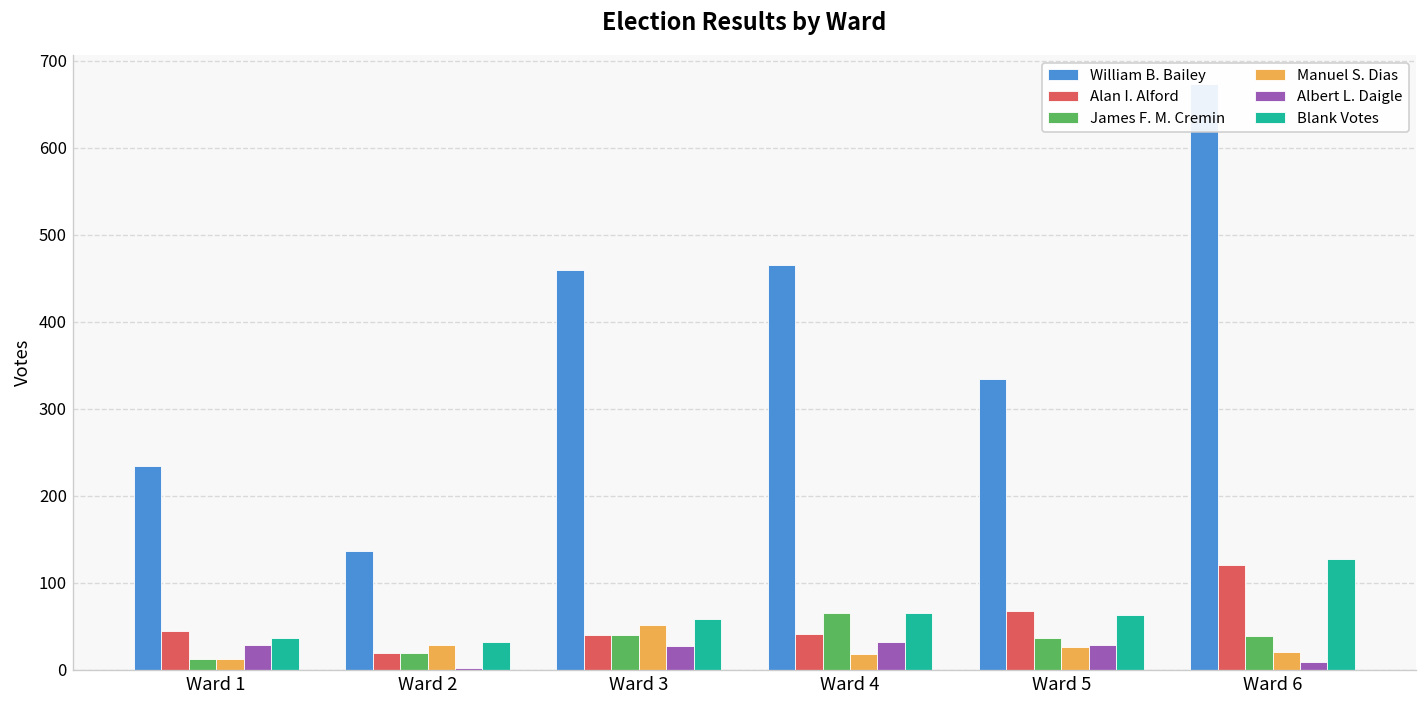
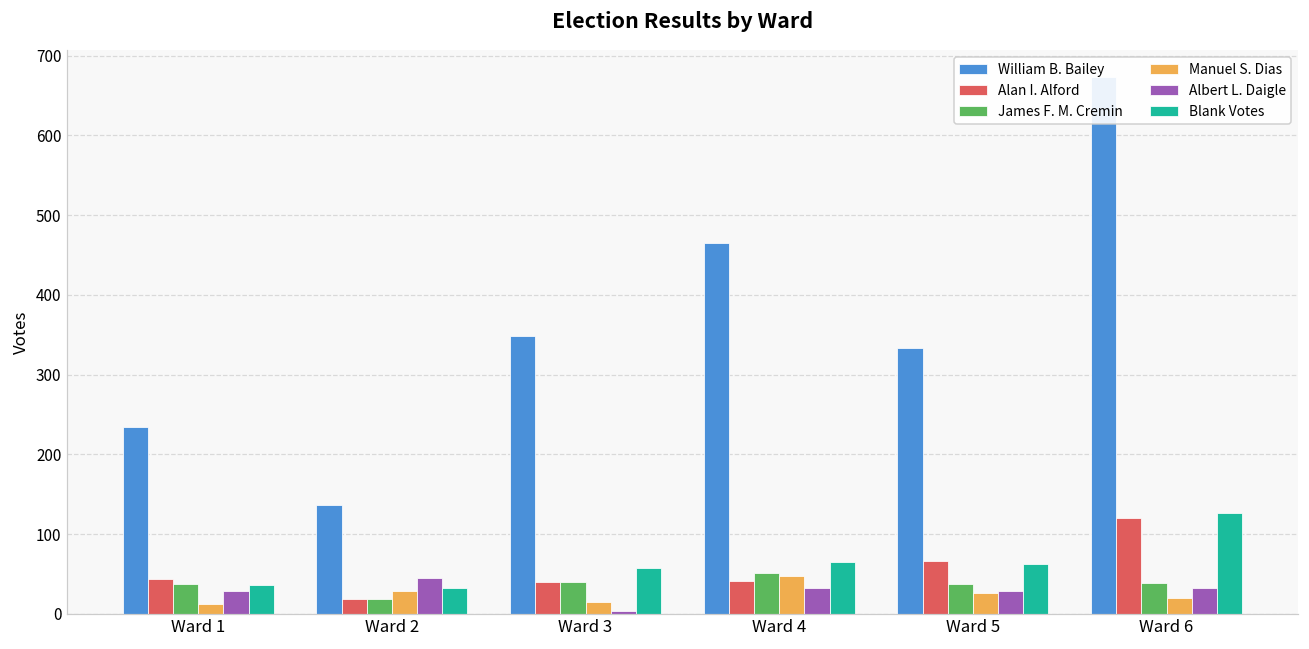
James F. M. Cremin, Ward 1: 10 -> 40
Albert L. Daigle, Ward 2: 0 -> 50
William B. Bailey, Ward 3: 460 -> 350
Manuel S. Dias, Ward 3: 50 -> 20
Albert L. Daigle, Ward 3: 30 -> 0
James F. M. Cremin, Ward 4: 70 -> 50
Manuel S. Dias, Ward 4: 20 -> 50
Albert L. Daigle, Ward 6: 10 -> 30
